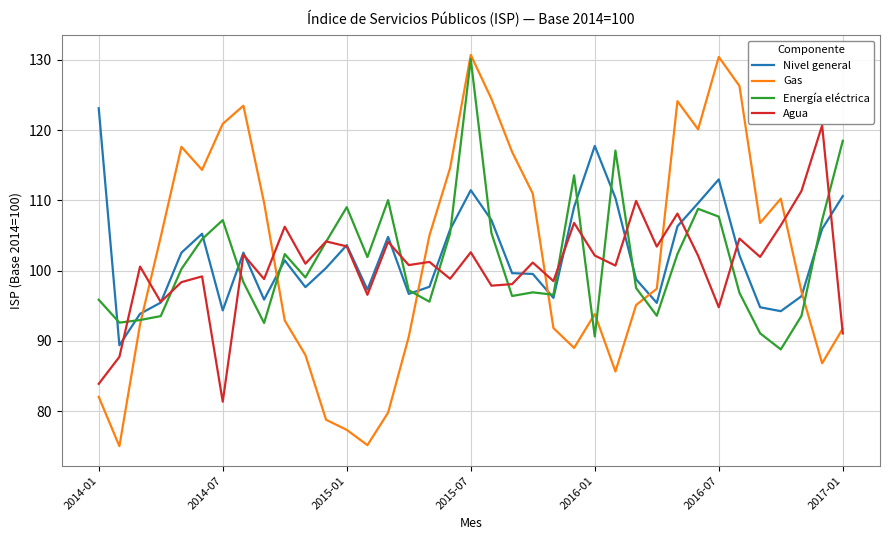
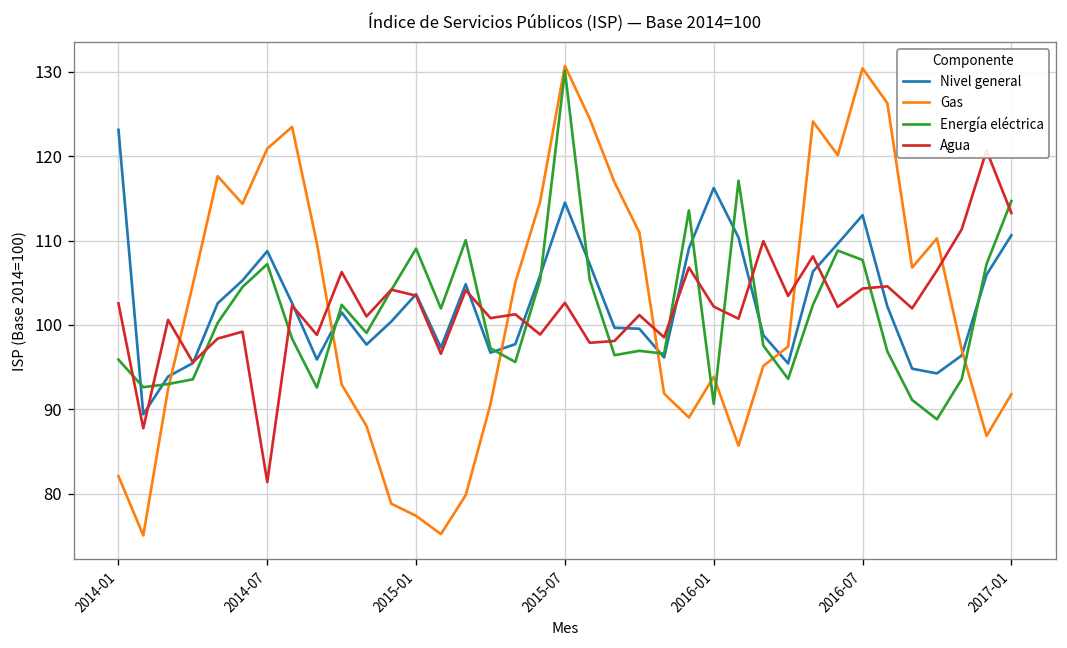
Agua, 2014-01: 84 -> 103
Nivel general, 2014-07: 94 -> 109
Nivel general, 2015-07: 111 -> 115
Nivel general, 2016-01: 118 -> 116
Agua, 2016-07: 95 -> 104
Energía eléctrica, 2017-01: 118 -> 115
Agua, 2017-01: 91 -> 113
